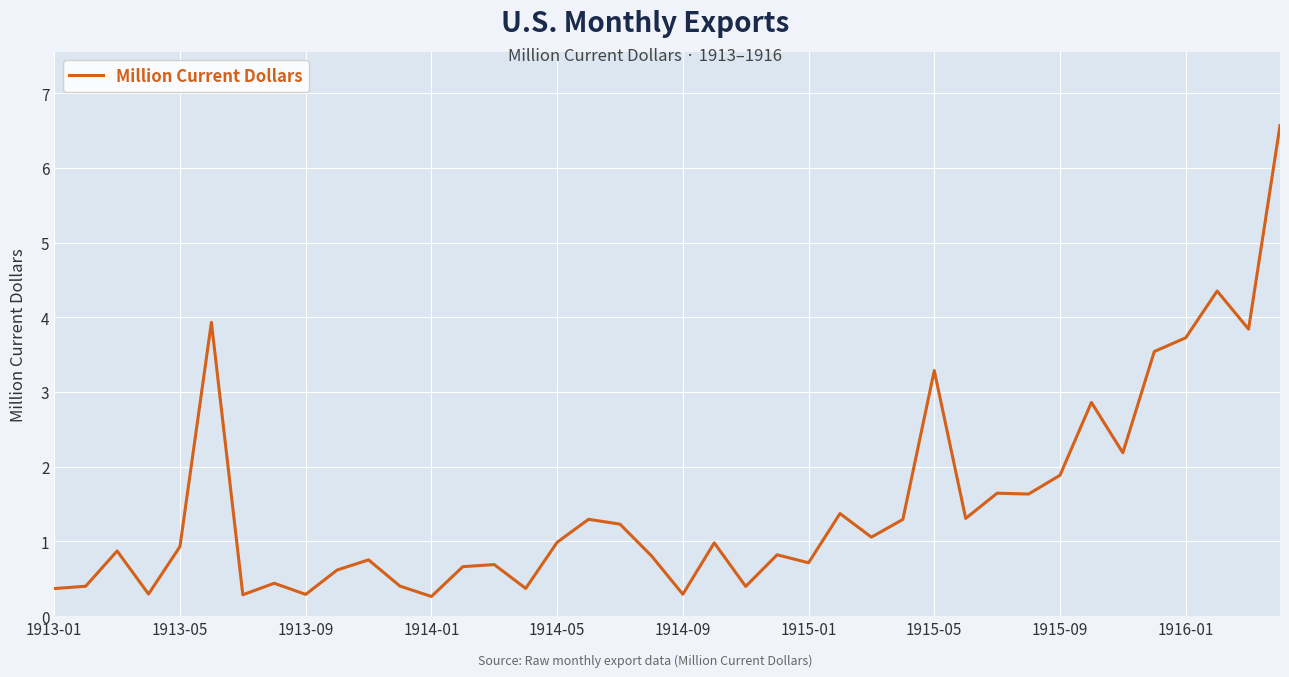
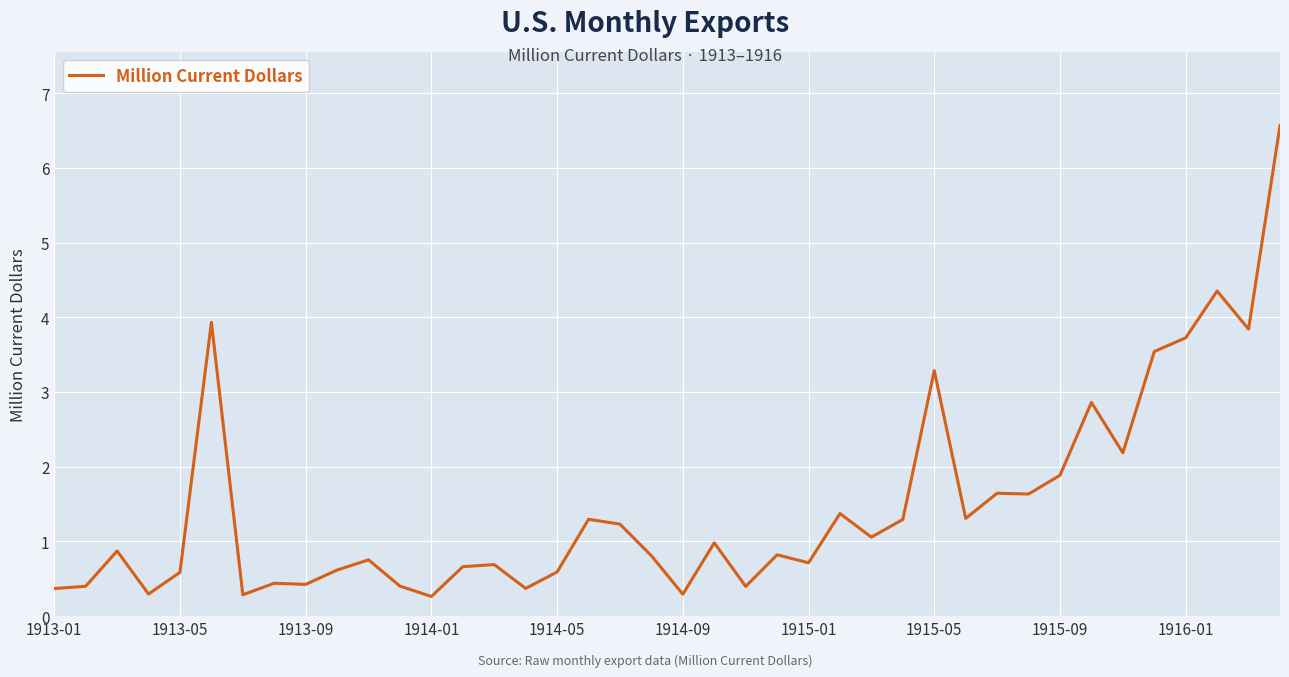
1913-05: 0.9 -> 0.6
1913-09: 0.3 -> 0.4
1914-05: 1.0 -> 0.6
